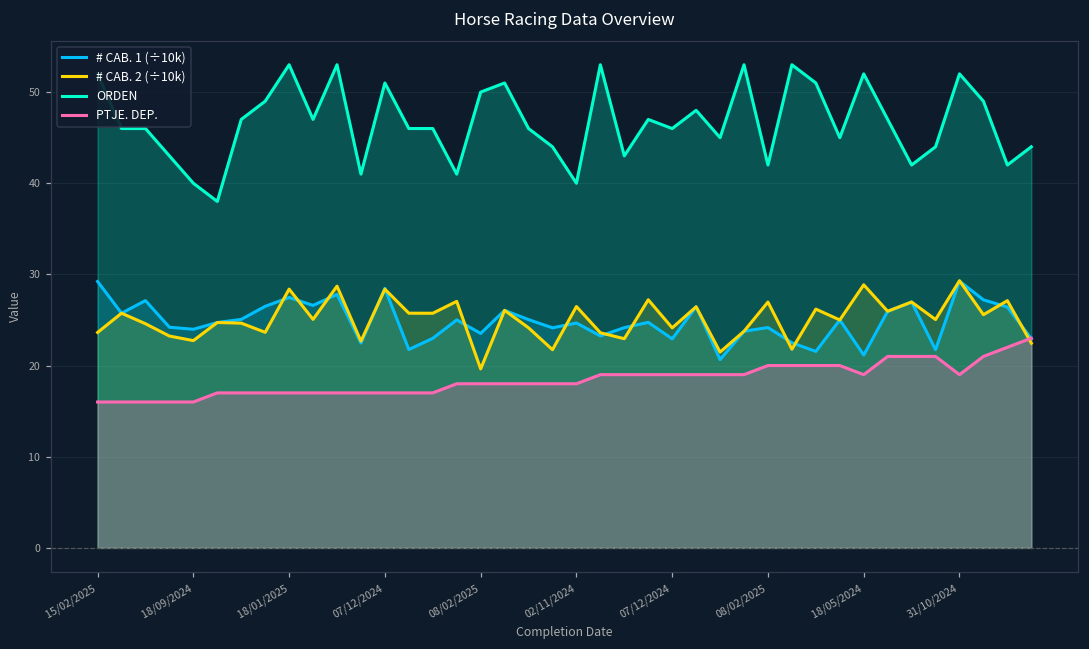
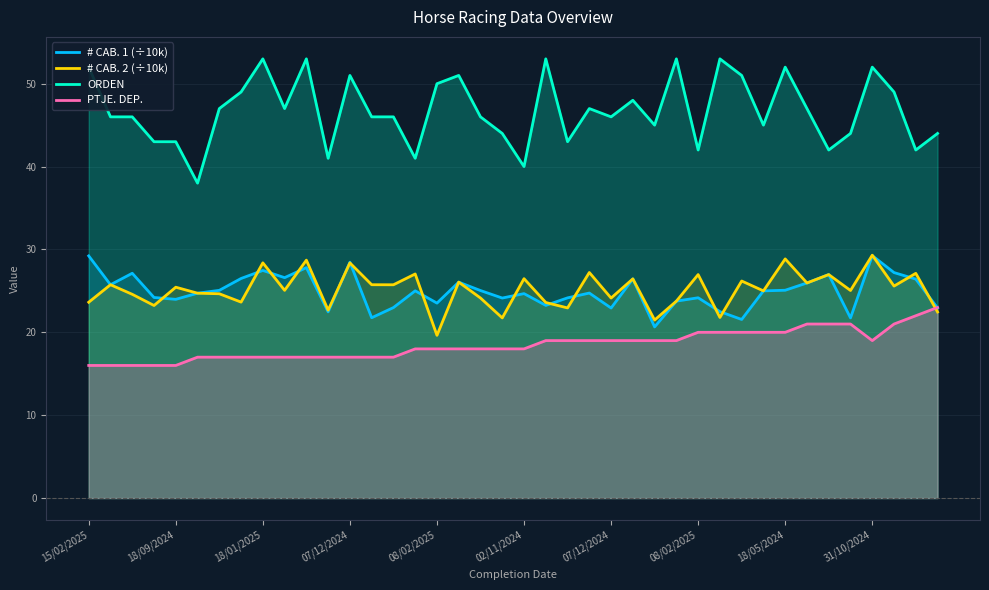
# CAB. 2 (÷10k), 18/09/2024: 23 -> 25
ORDEN, 18/09/2024: 40 -> 43
# CAB. 1 (÷10k), 18/05/2024: 21 -> 25
PTJE. DEP., 18/05/2024: 19 -> 20
